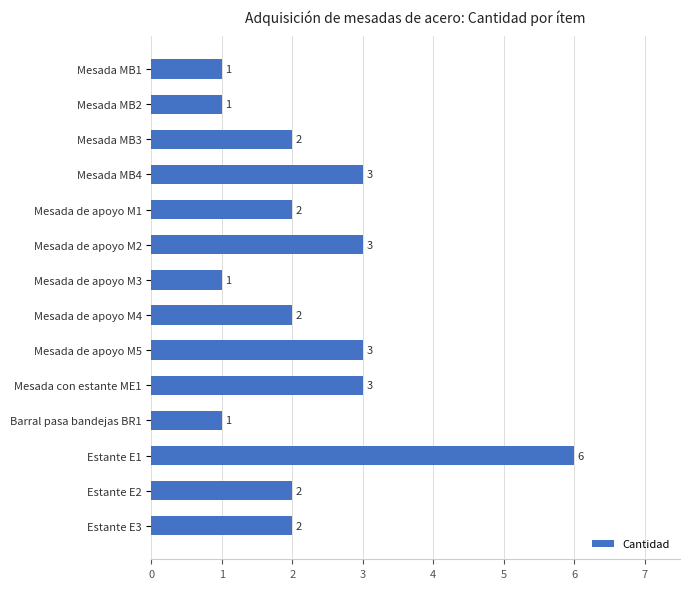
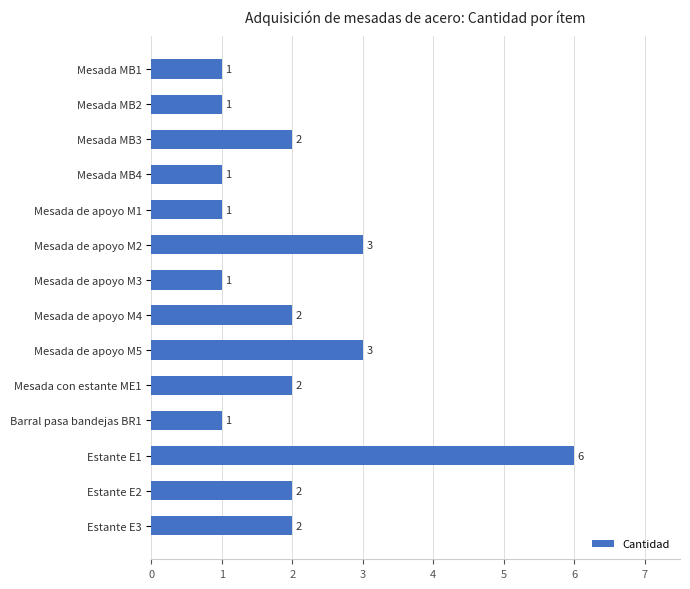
Mesada MB4: 3 -> 1
Mesada de apoyo M1: 2 -> 1
Mesada con estante ME1: 3 -> 2
